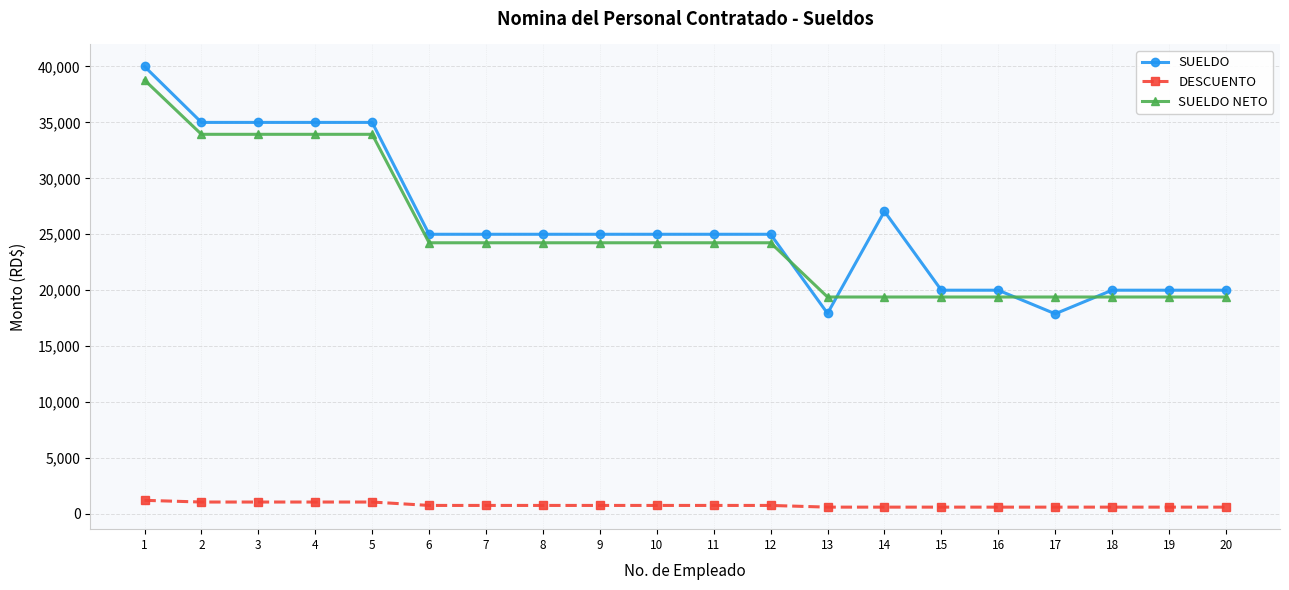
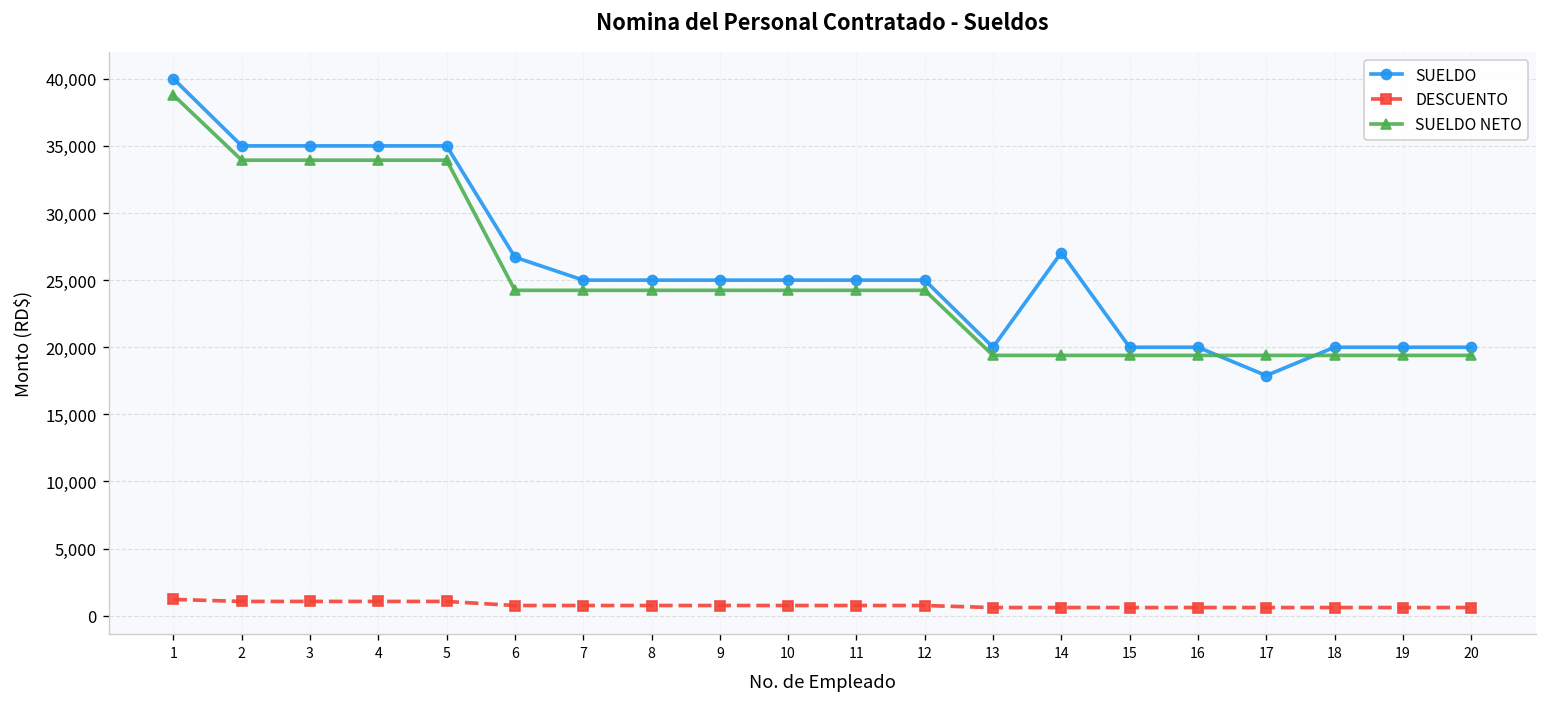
SUELDO, 6: 25,000 -> 26,700
SUELDO, 13: 17,900 -> 20,000
